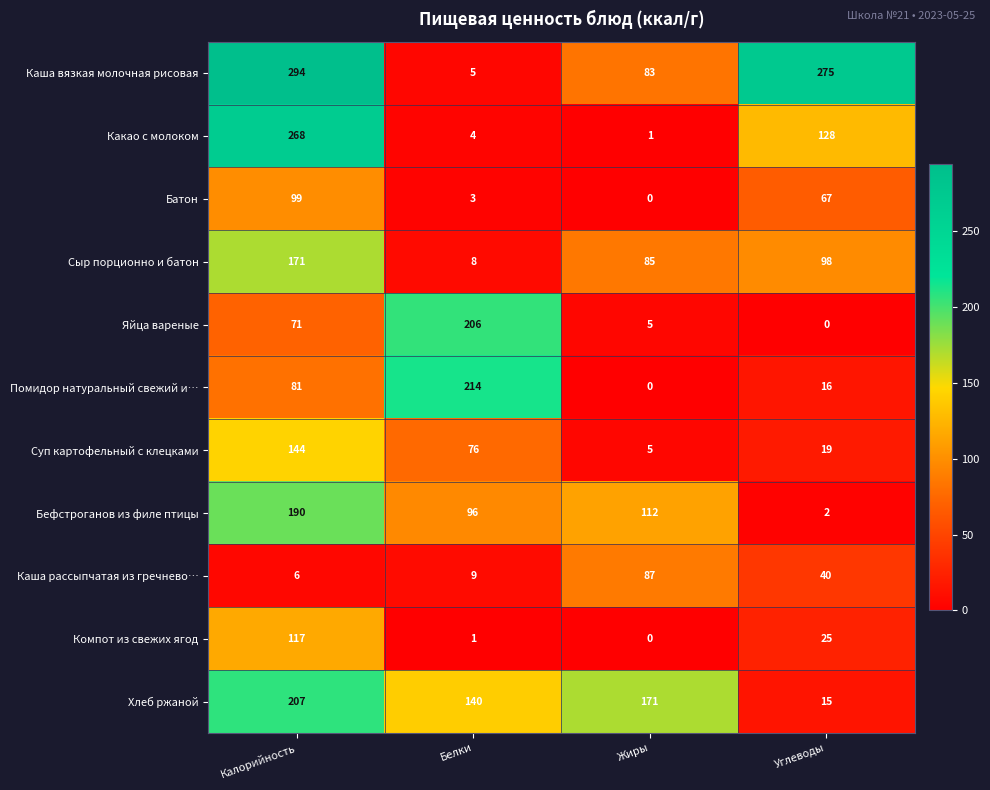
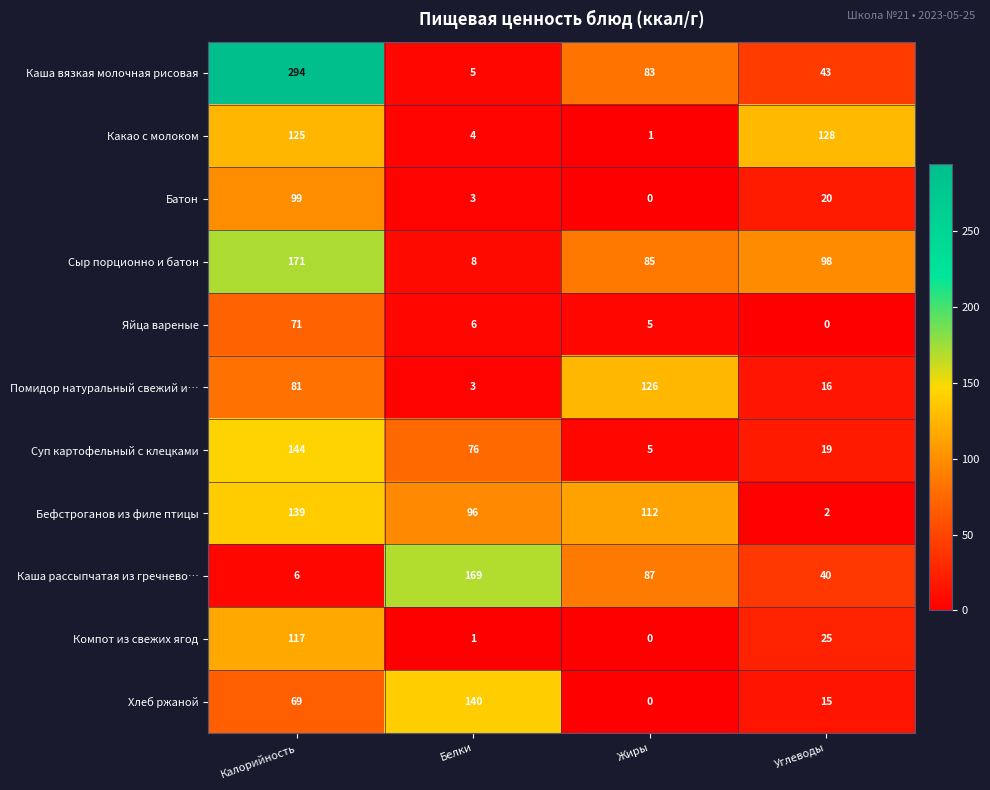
Каша вязкая молочная рисовая, Углеводы: 275 -> 43
Какао с молоком, Калорийность: 268 -> 125
Батон, Углеводы: 67 -> 20
Яйца вареные, Белки: 206 -> 6
Помидор натуральный свежий и…, Белки: 214 -> 3
Помидор натуральный свежий и…, Жиры: 0 -> 126
Бефстроганов из филе птицы, Калорийность: 190 -> 139
Каша рассыпчатая из гречнево…, Белки: 9 -> 169
Хлеб ржаной, Калорийность: 207 -> 69
Хлеб ржаной, Жиры: 171 -> 0
